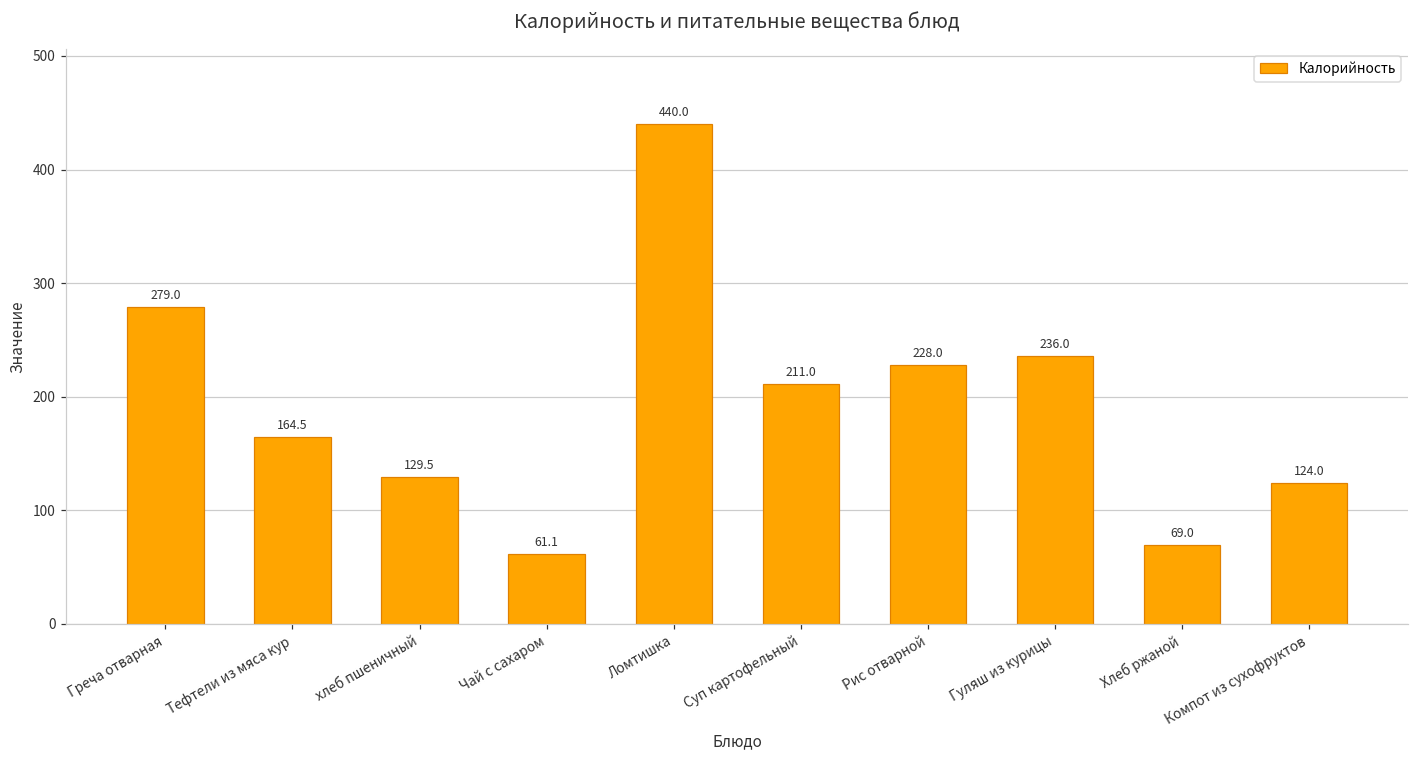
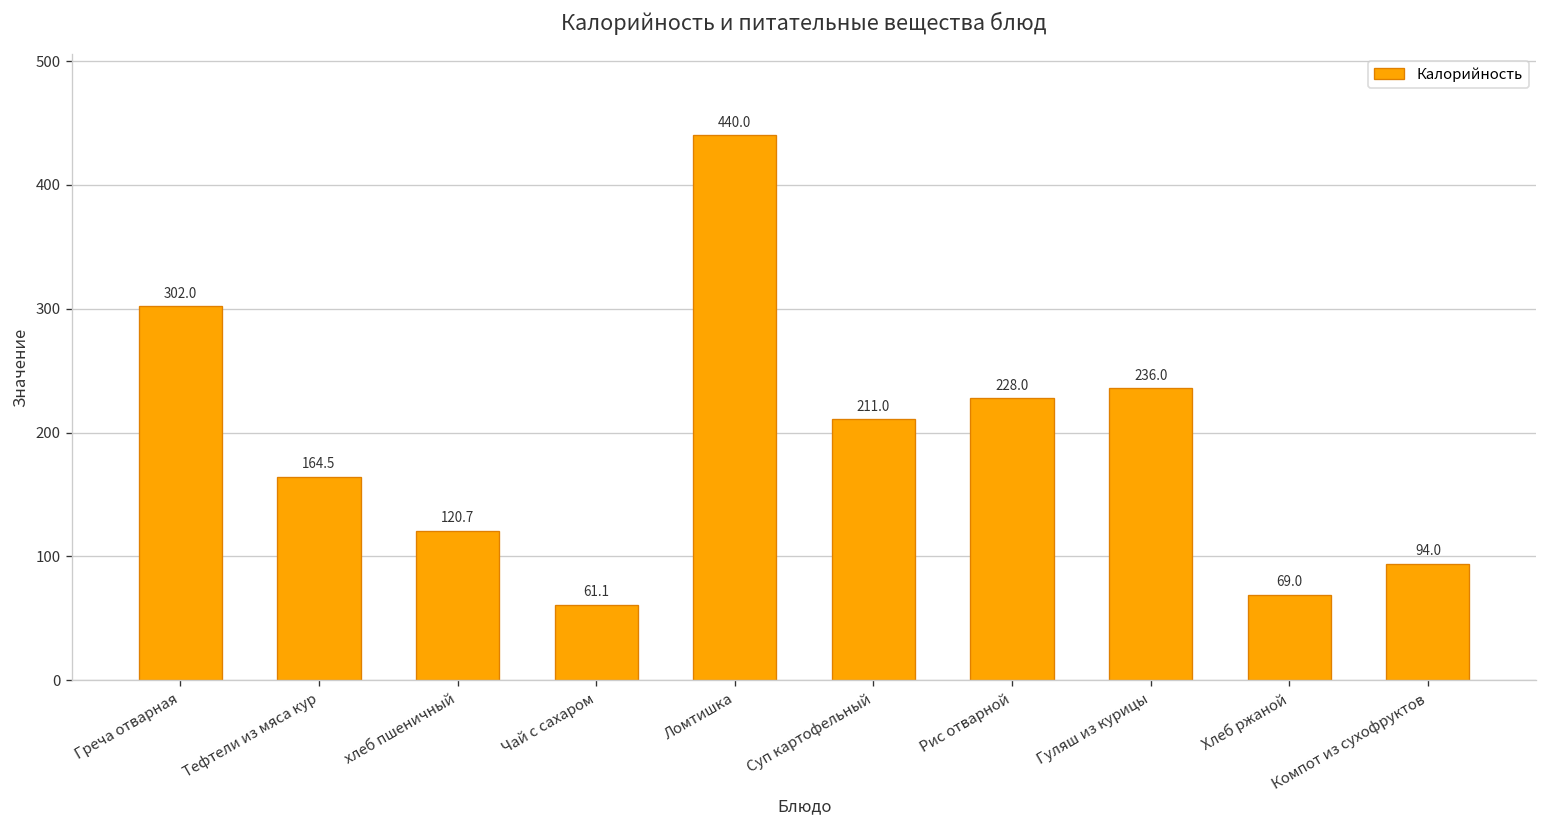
Греча отварная: 279.0 -> 302.0
хлеб пшеничный: 129.5 -> 120.7
Компот из сухофруктов: 124.0 -> 94.0
